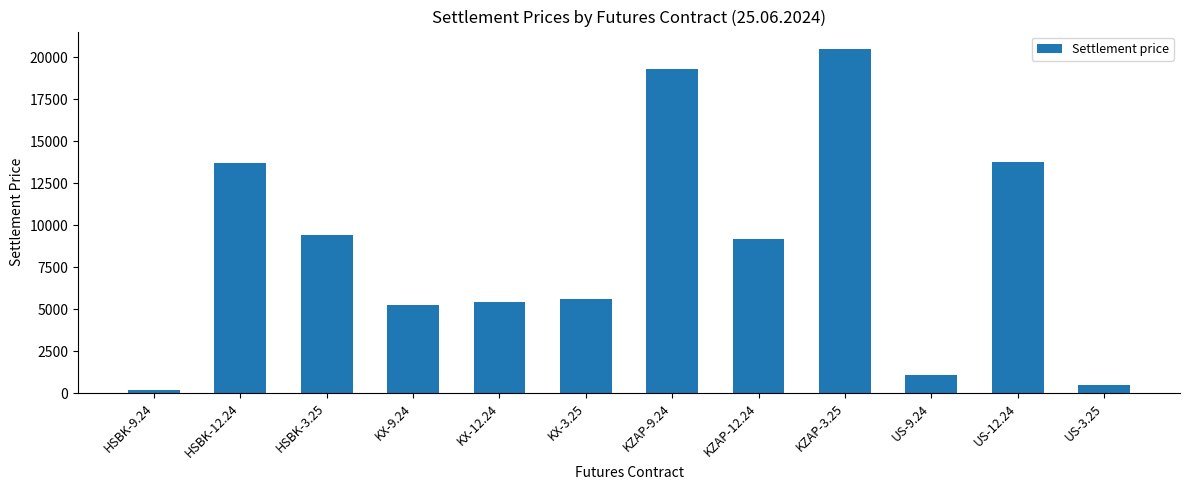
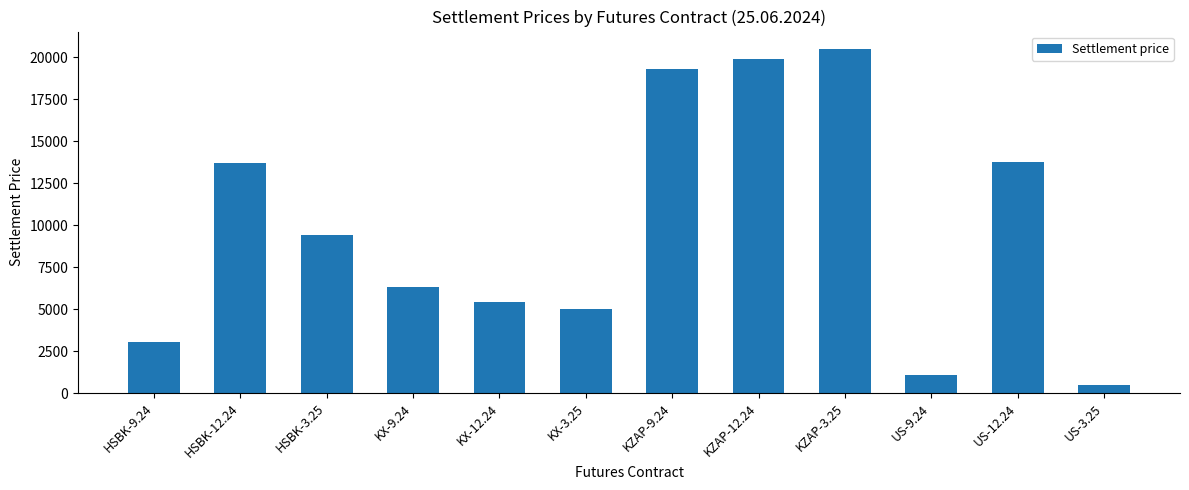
HSBK-9.24: 200 -> 3100
KX-9.24: 5300 -> 6300
KX-3.25: 5600 -> 5000
KZAP-12.24: 9100 -> 19900
